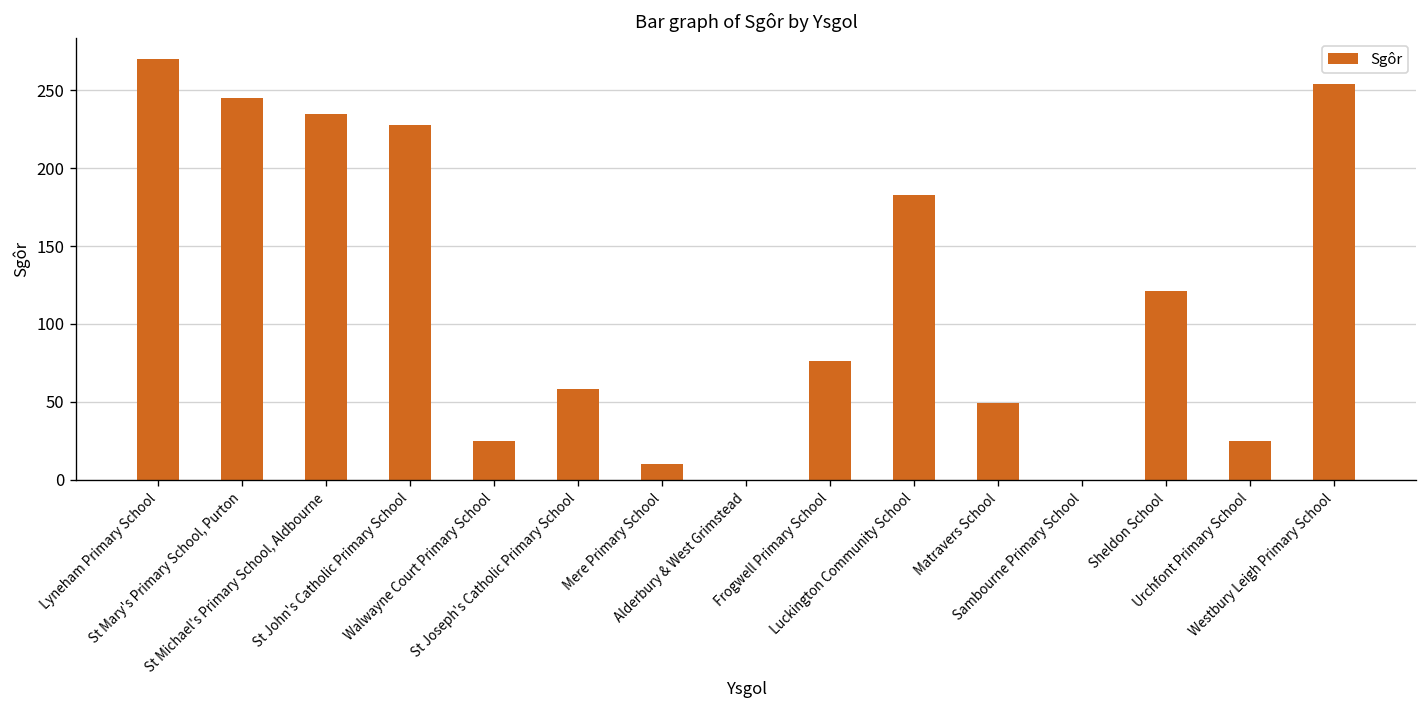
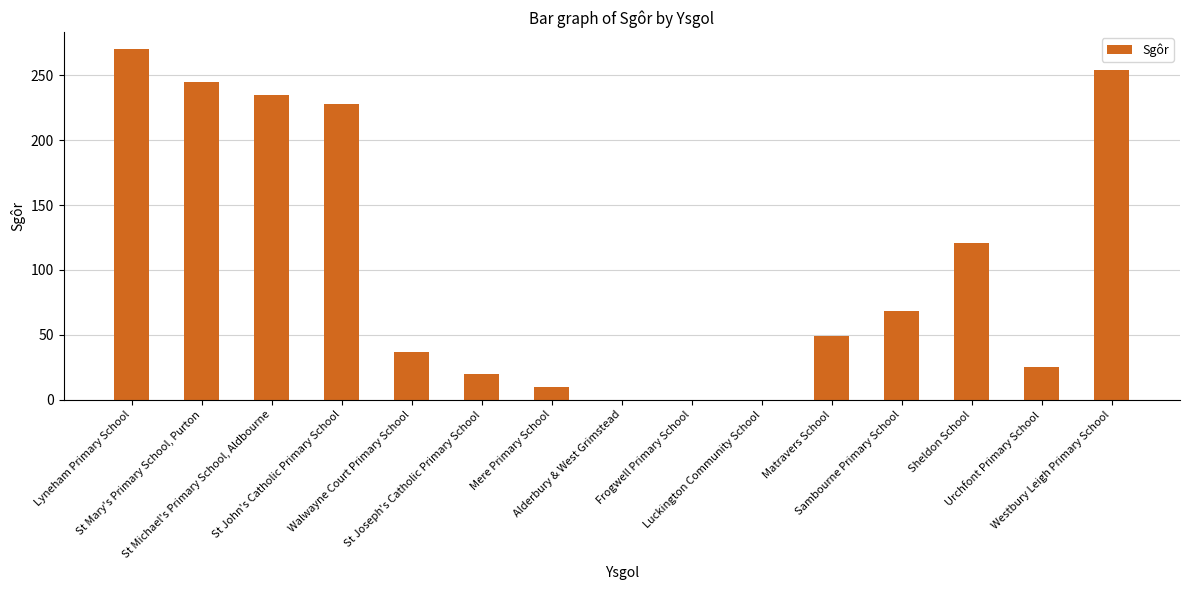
Walwayne Court Primary School: 25 -> 37
St Joseph's Catholic Primary School: 58 -> 20
Frogwell Primary School: 76 -> 0
Luckington Community School: 183 -> 0
Sambourne Primary School: 0 -> 68
